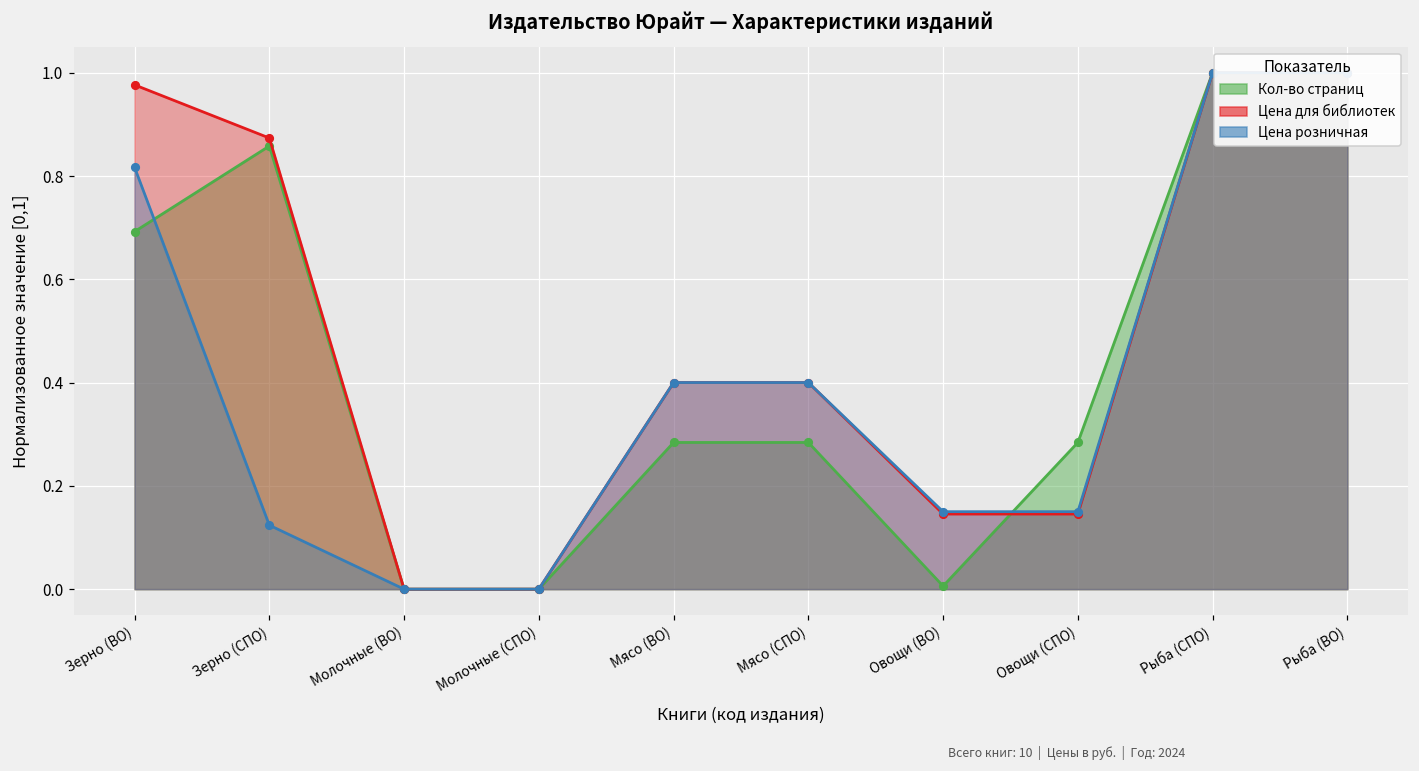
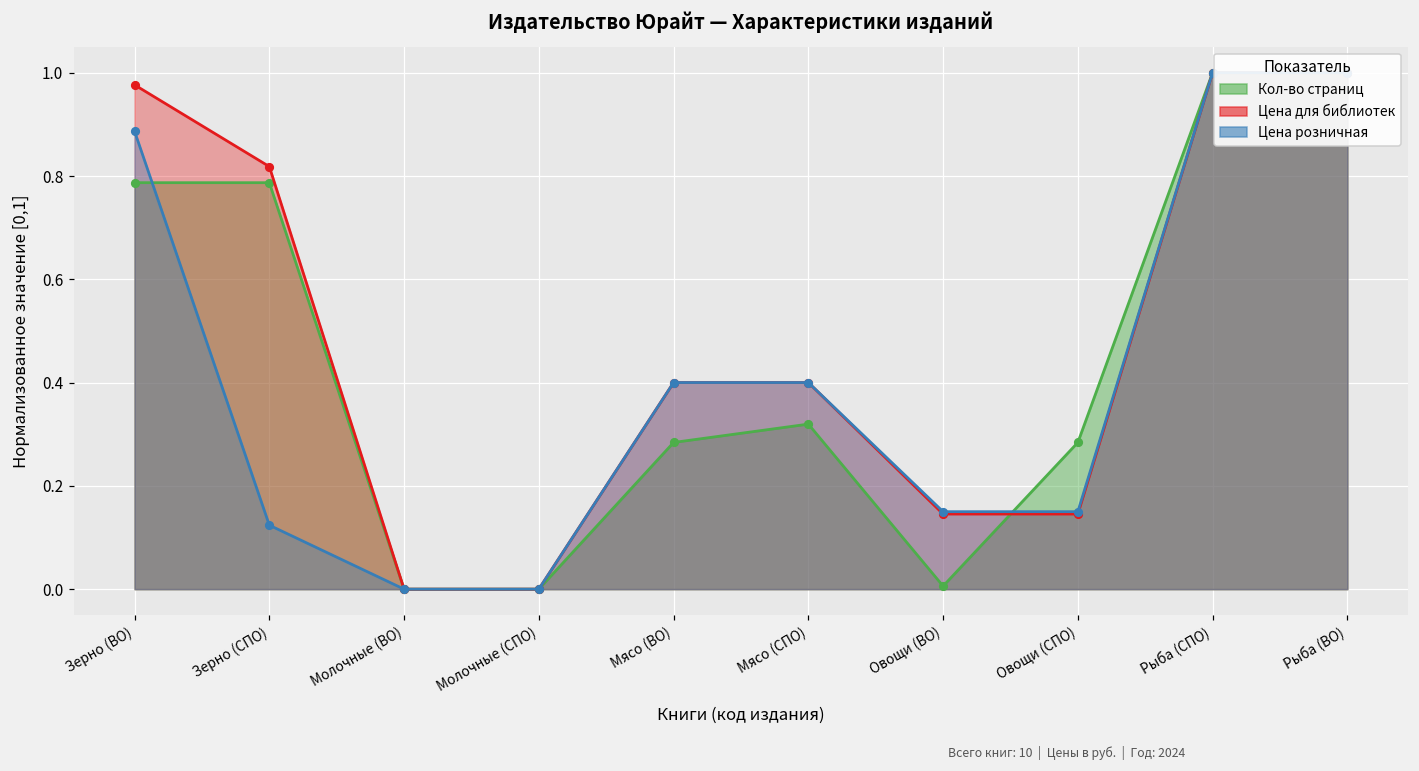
Кол-во страниц, Зерно (ВО): 0.69 -> 0.79
Цена розничная, Зерно (ВО): 0.82 -> 0.89
Кол-во страниц, Зерно (СПО): 0.86 -> 0.79
Цена для библиотек, Зерно (СПО): 0.87 -> 0.82
Кол-во страниц, Мясо (СПО): 0.28 -> 0.32
